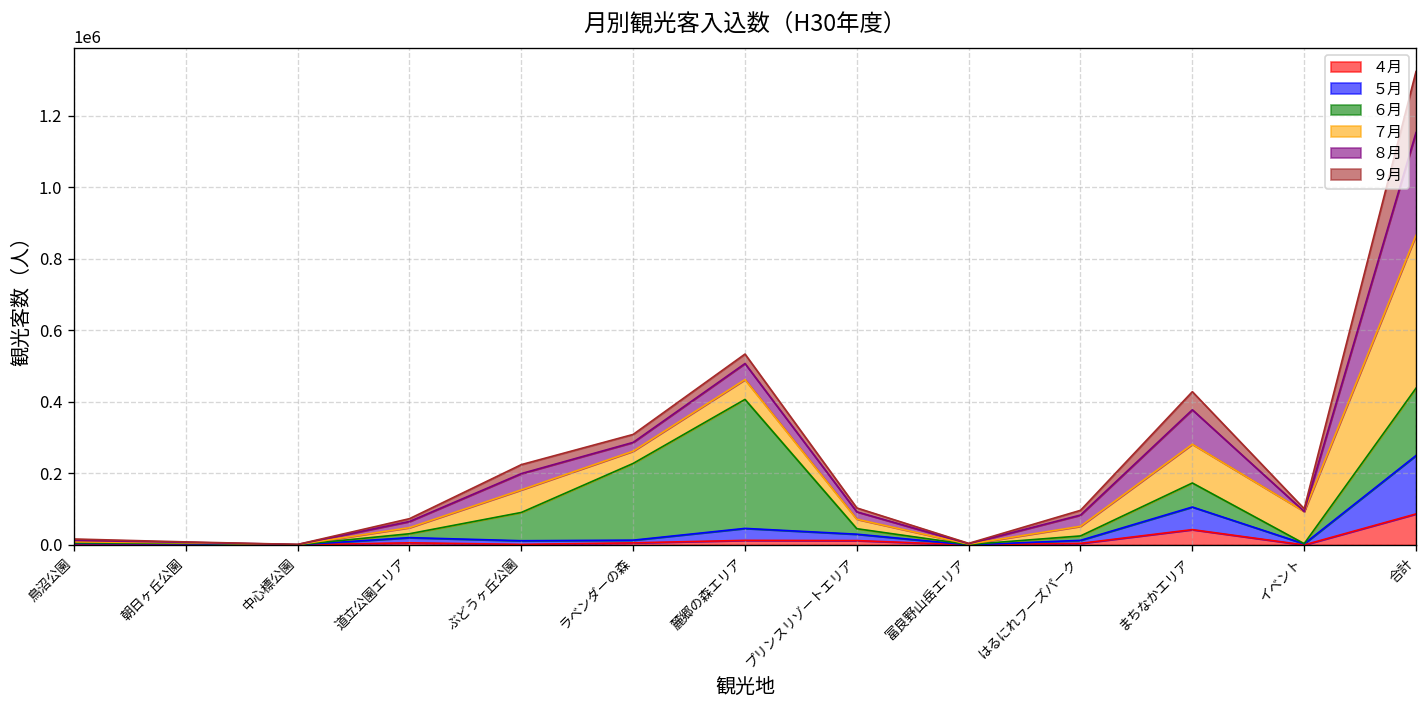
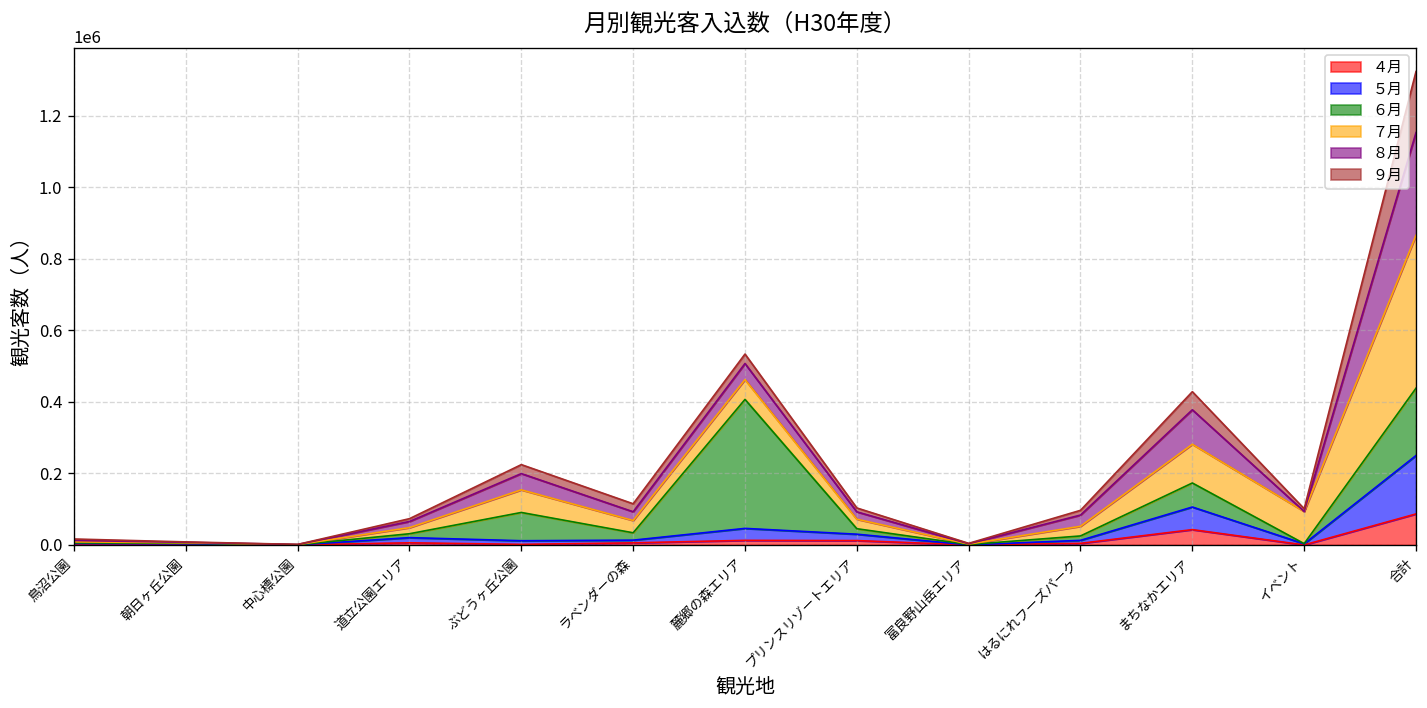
６月, ラベンダーの森: 210000 -> 20000
